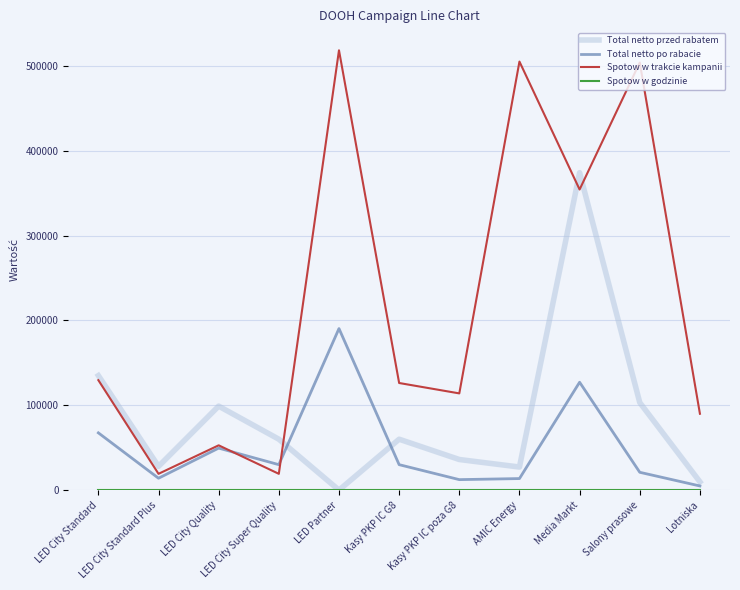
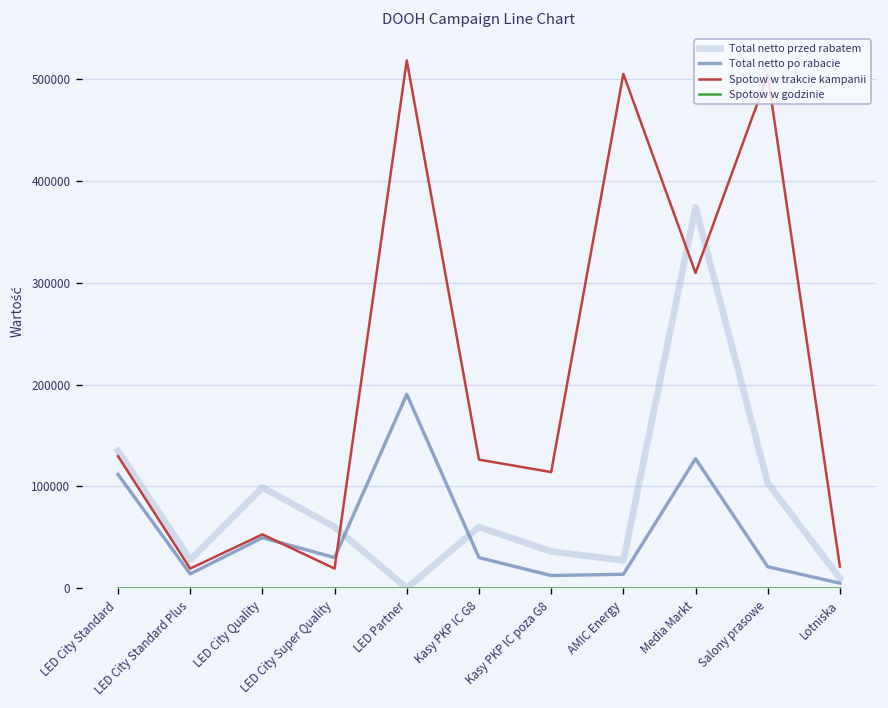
Total netto po rabacie, LED City Standard: 70000 -> 110000
Spotow w trakcie kampanii, Media Markt: 350000 -> 310000
Spotow w trakcie kampanii, Lotniska: 90000 -> 20000
